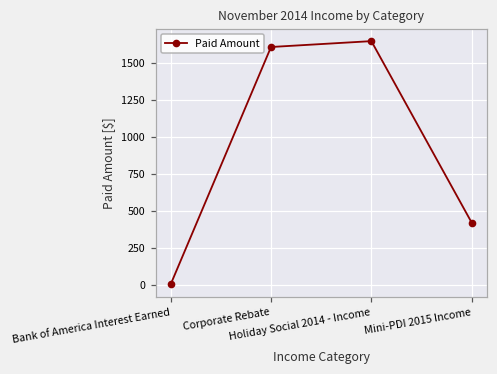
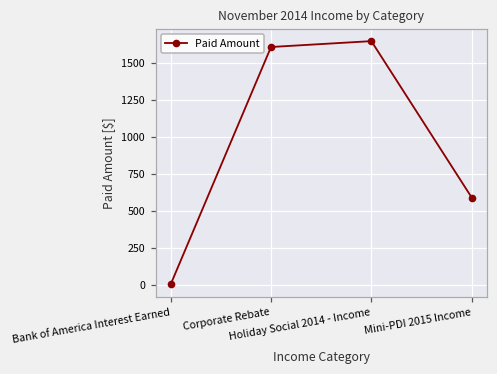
Mini-PDI 2015 Income: 420 -> 590
